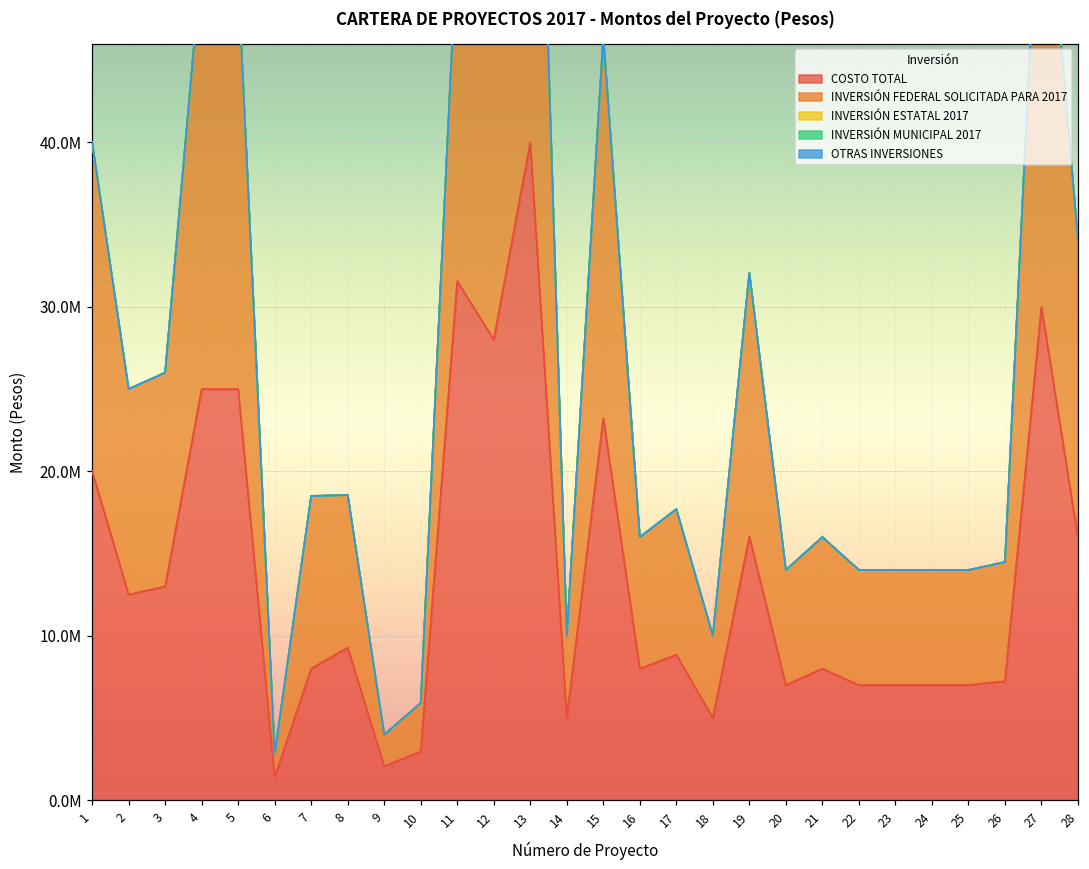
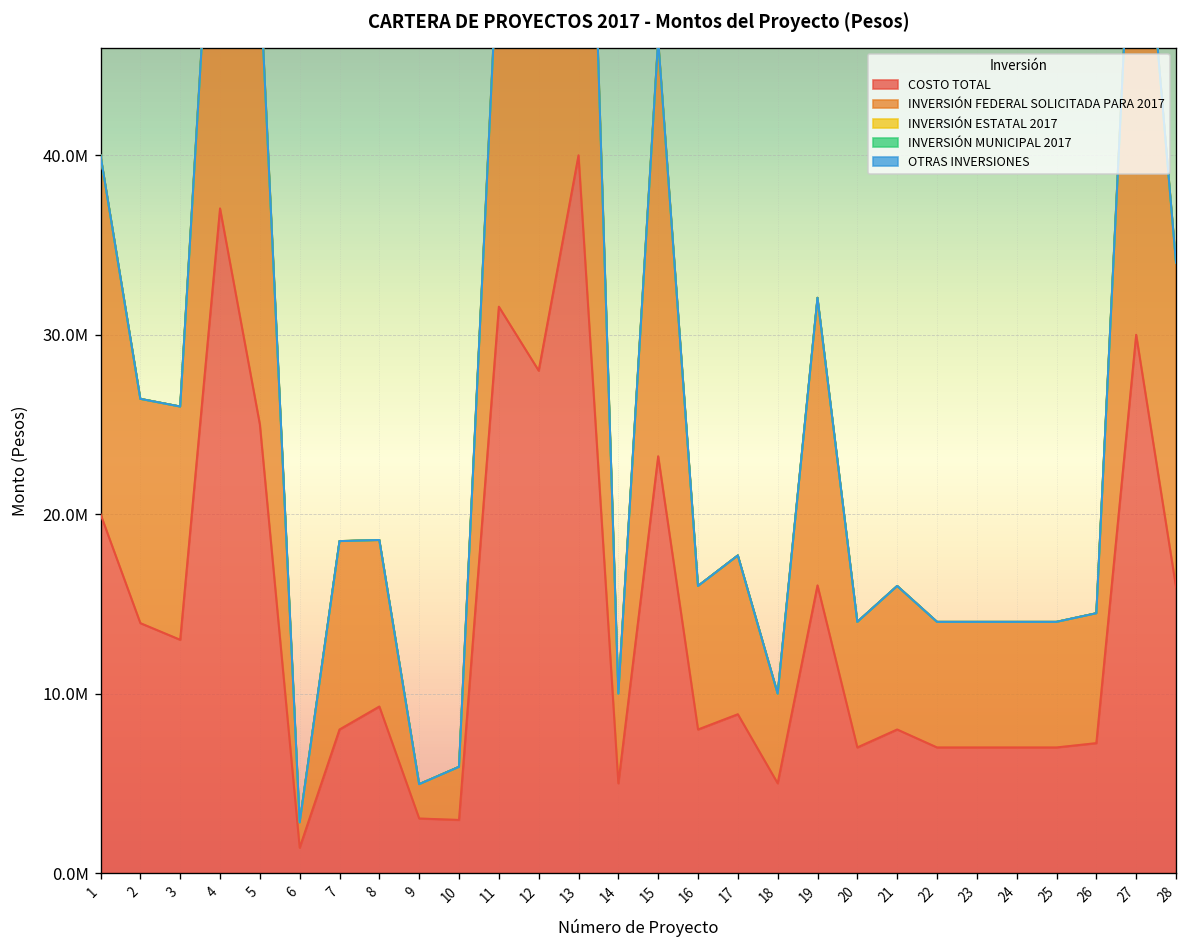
COSTO TOTAL, 2: 12500000 -> 13900000
COSTO TOTAL, 4: 25000000 -> 37000000
COSTO TOTAL, 9: 2100000 -> 3000000
